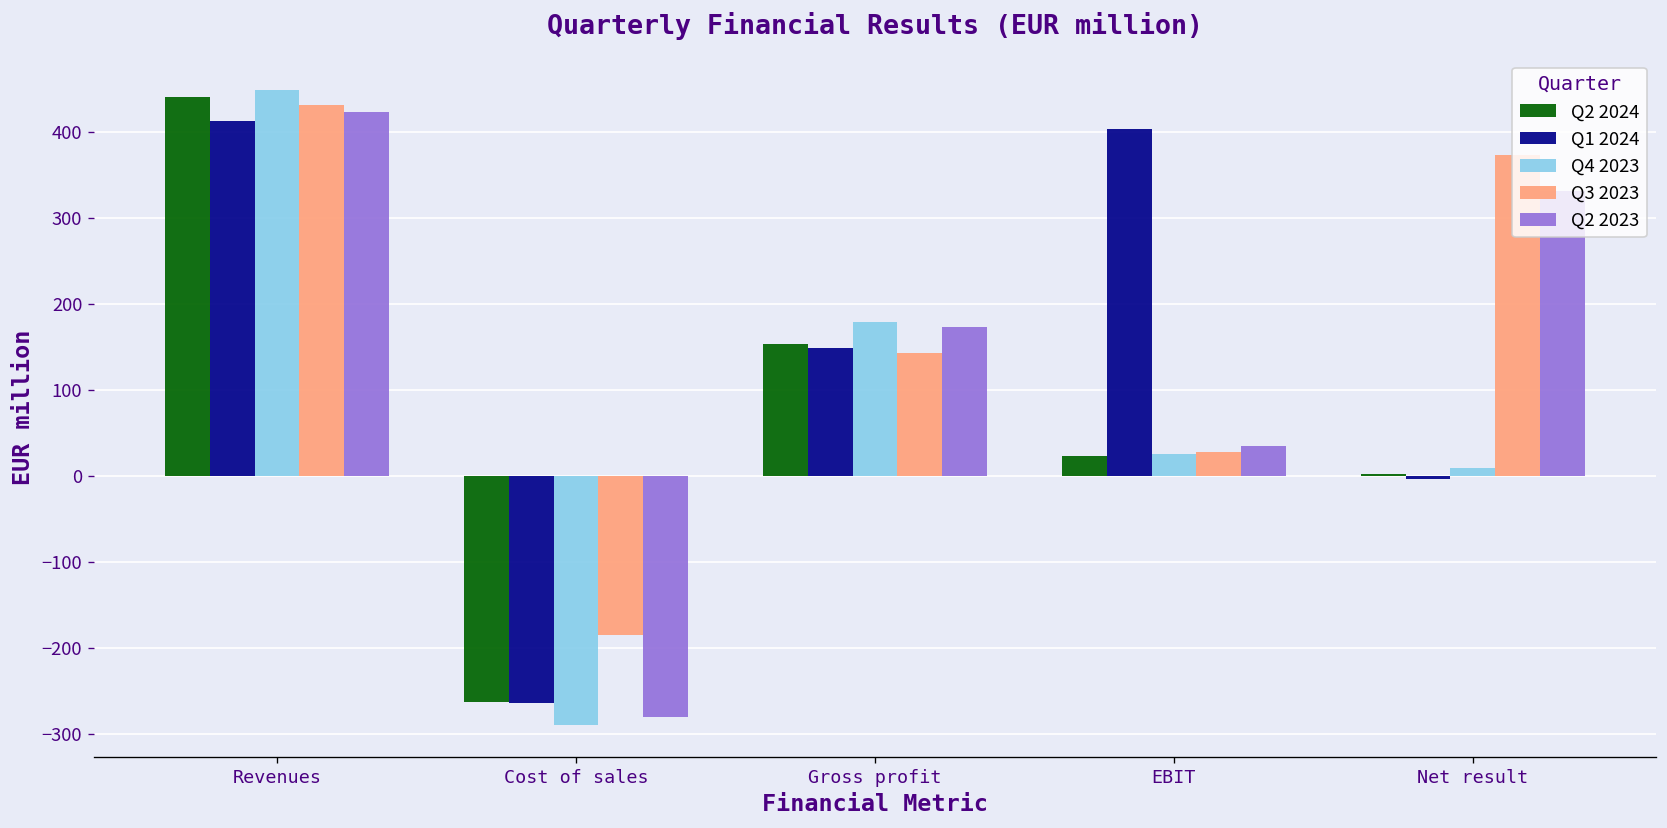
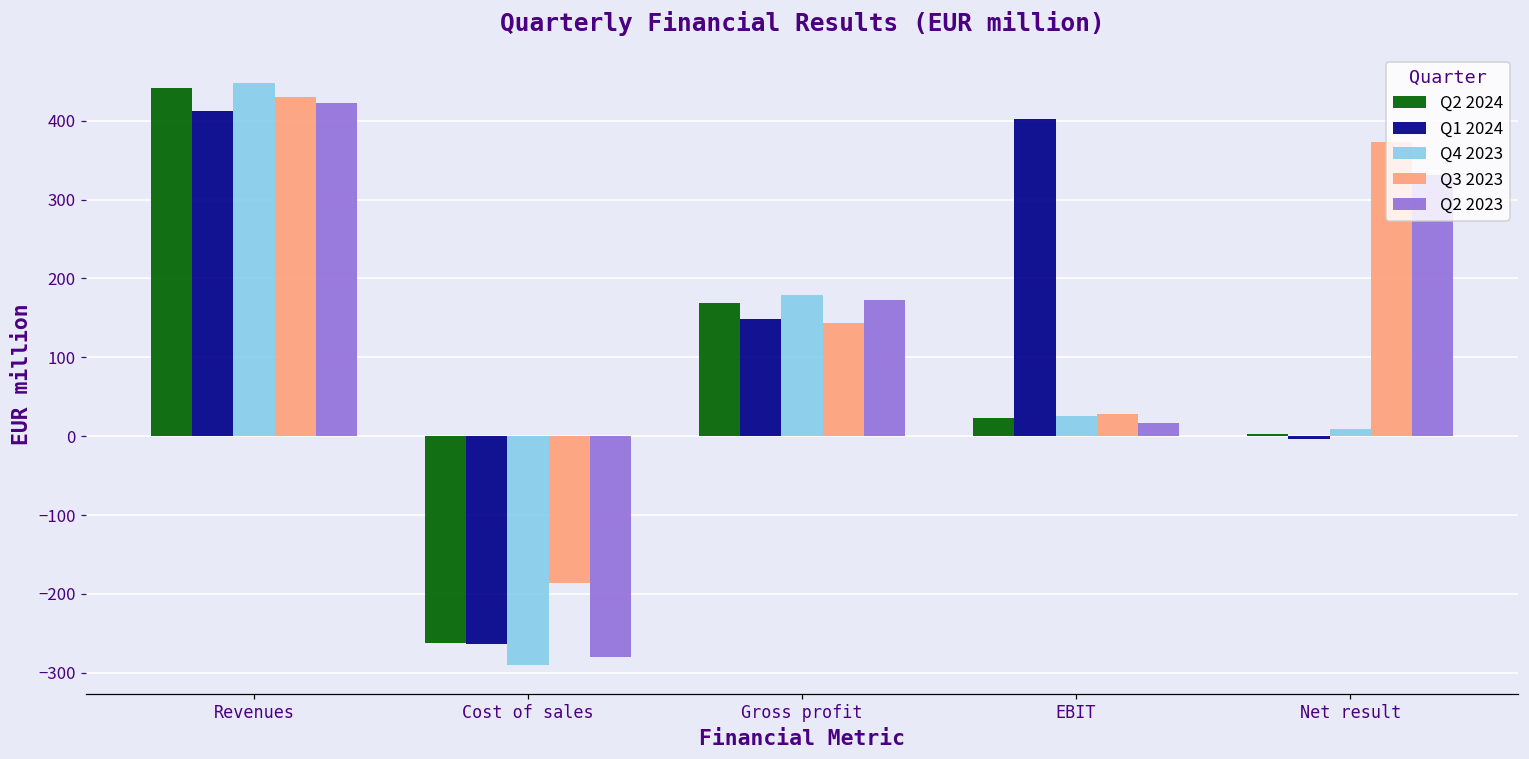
Q2 2024, Gross profit: 150 -> 170
Q2 2023, EBIT: 30 -> 20
